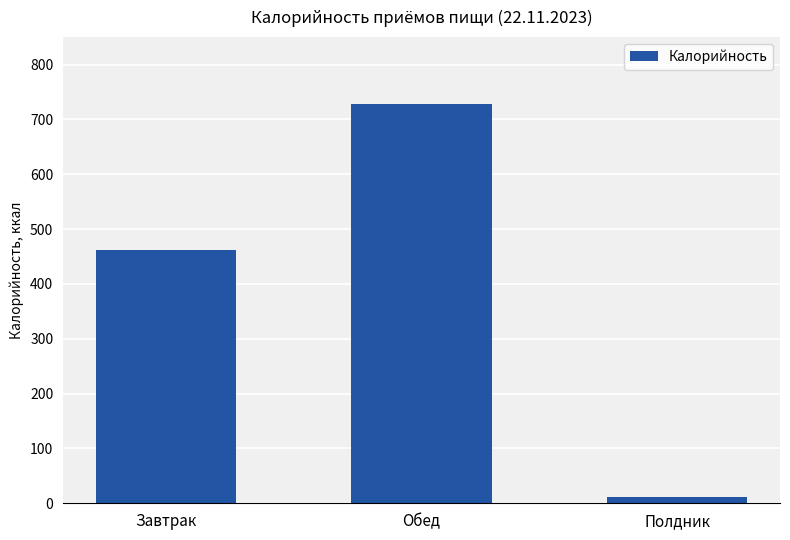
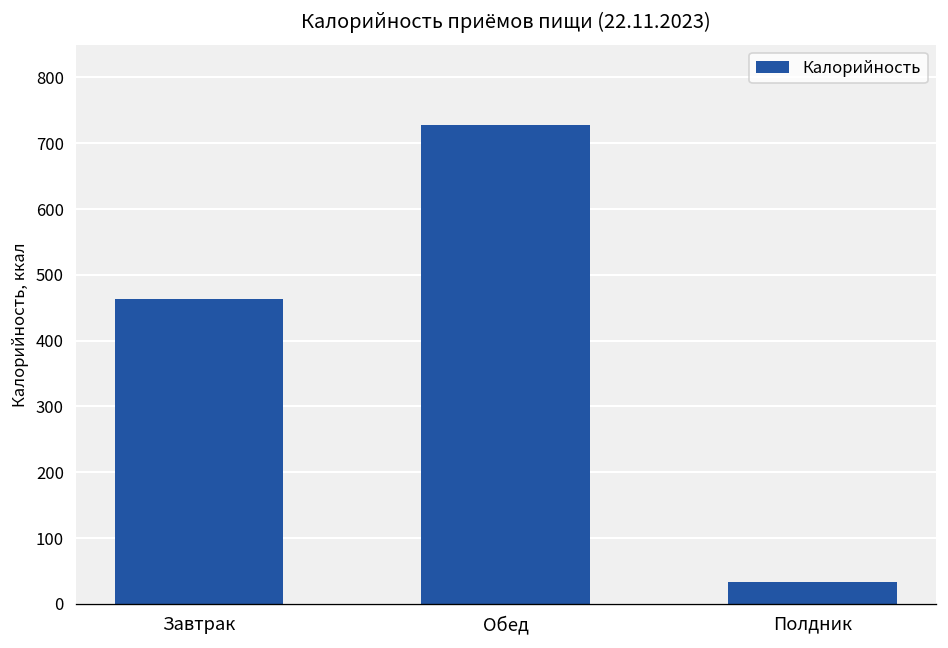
Полдник: 10 -> 30
